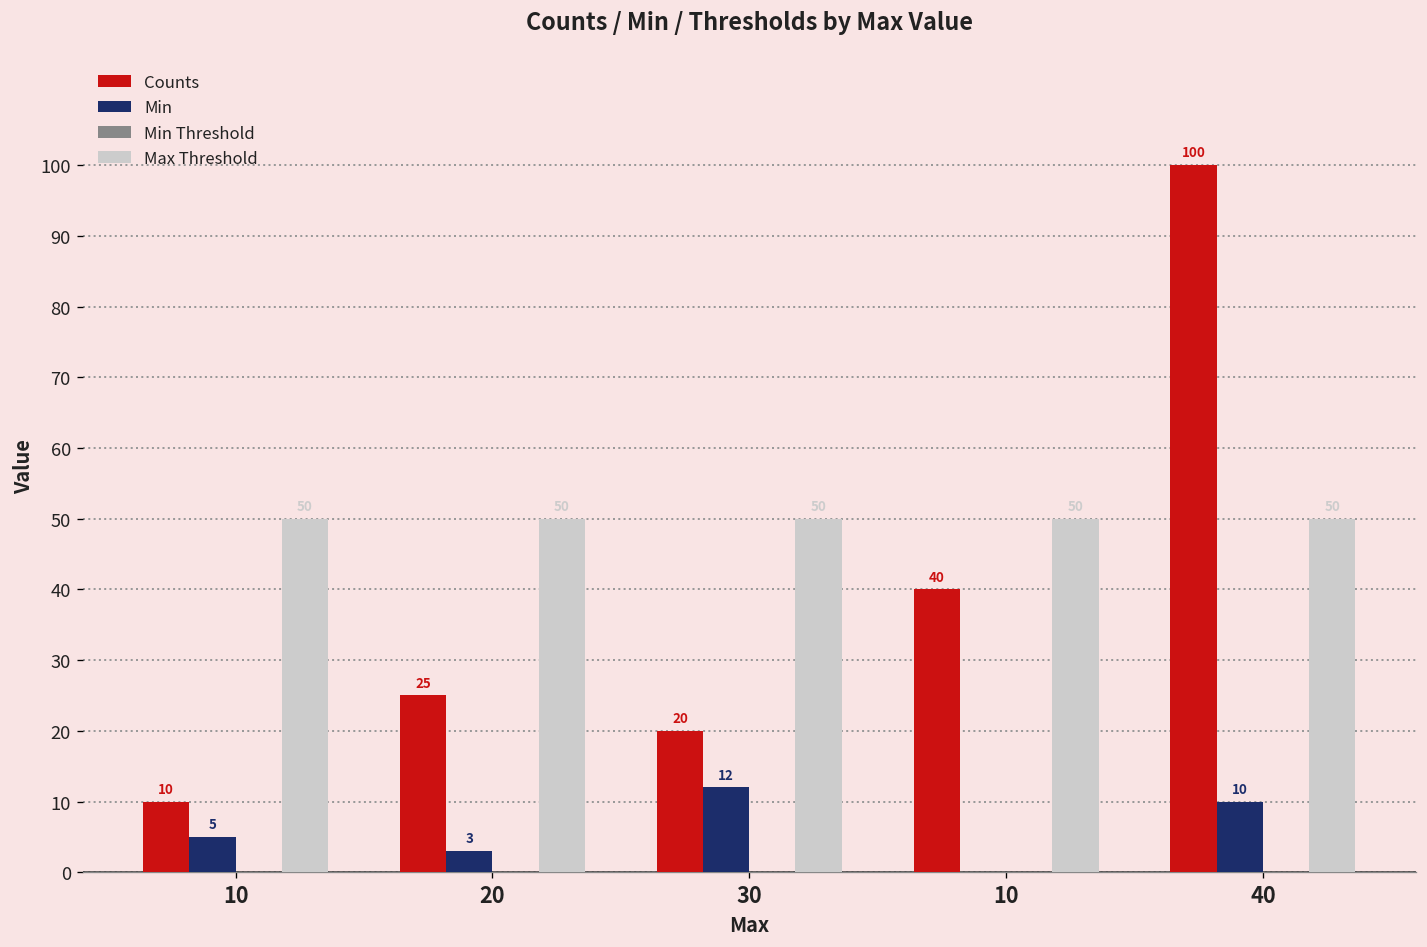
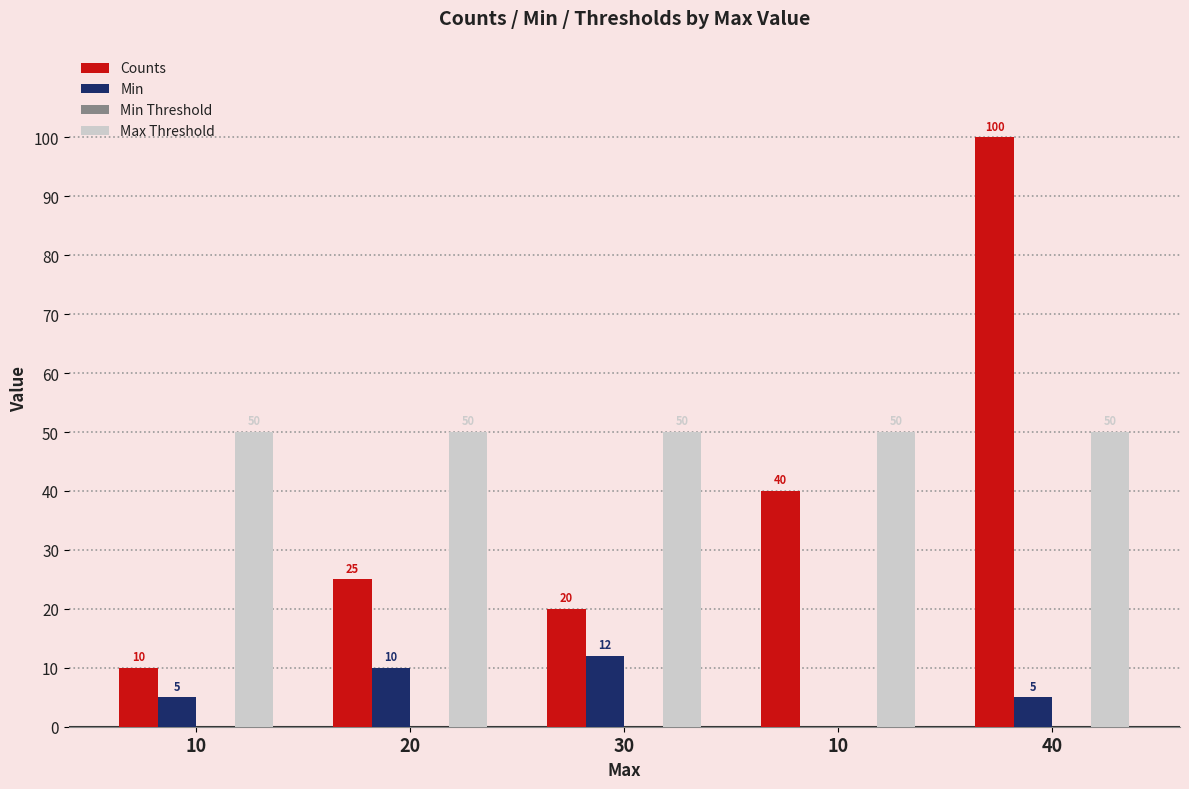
Min, 20: 3 -> 10
Min, 40: 10 -> 5
